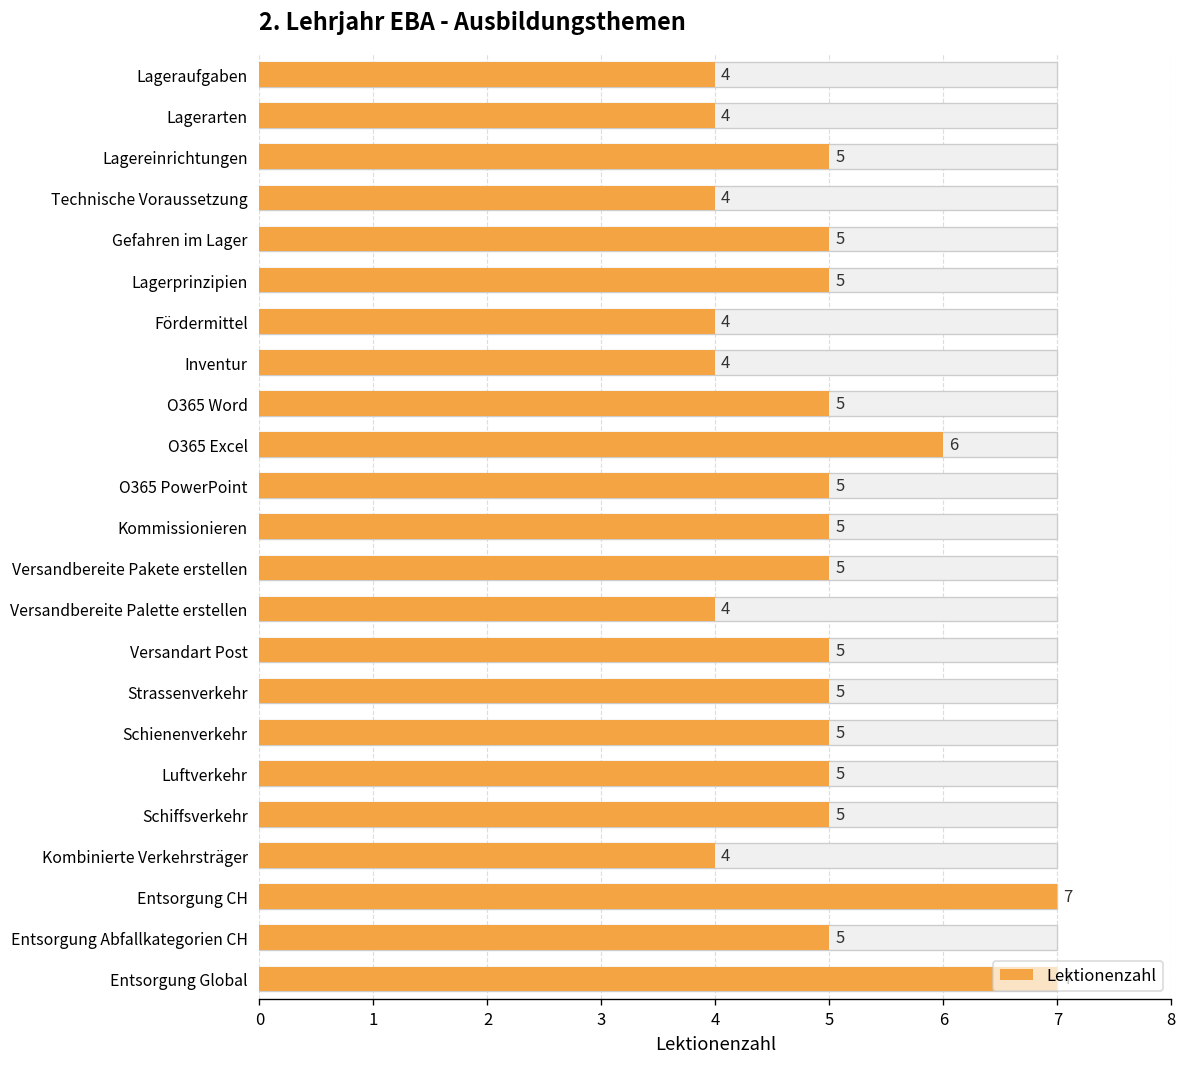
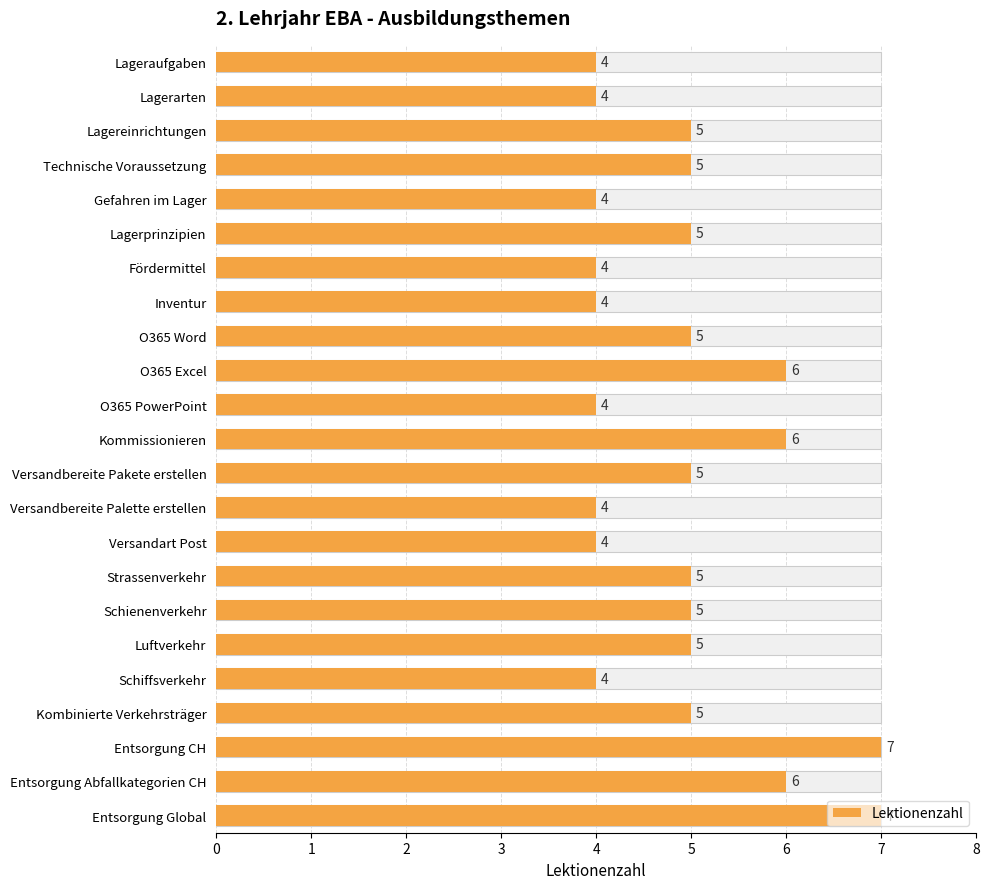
Lektionenzahl, Technische Voraussetzung: 4 -> 5
Lektionenzahl, Gefahren im Lager: 5 -> 4
Lektionenzahl, O365 PowerPoint: 5 -> 4
Lektionenzahl, Kommissionieren: 5 -> 6
Lektionenzahl, Versandart Post: 5 -> 4
Lektionenzahl, Schiffsverkehr: 5 -> 4
Lektionenzahl, Kombinierte Verkehrsträger: 4 -> 5
Lektionenzahl, Entsorgung Abfallkategorien CH: 5 -> 6
